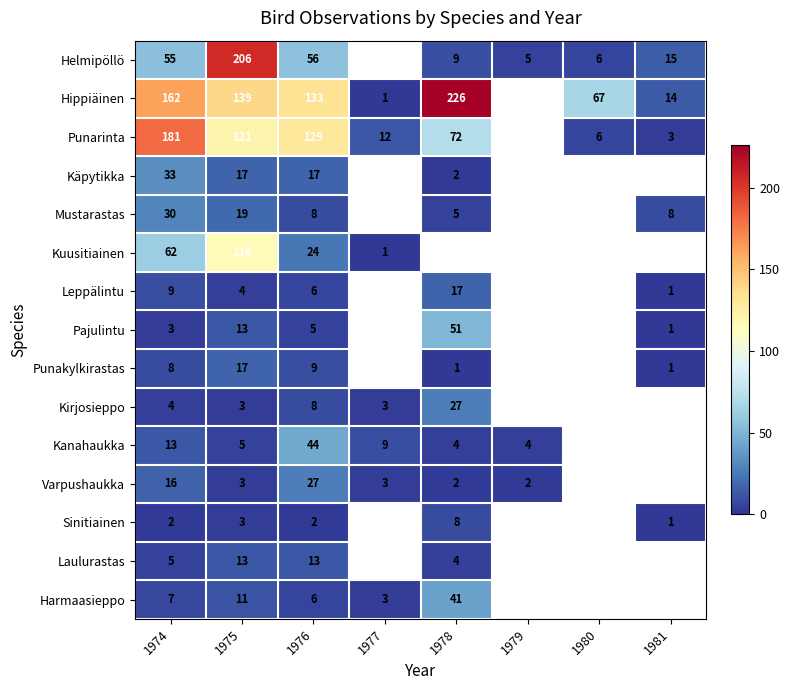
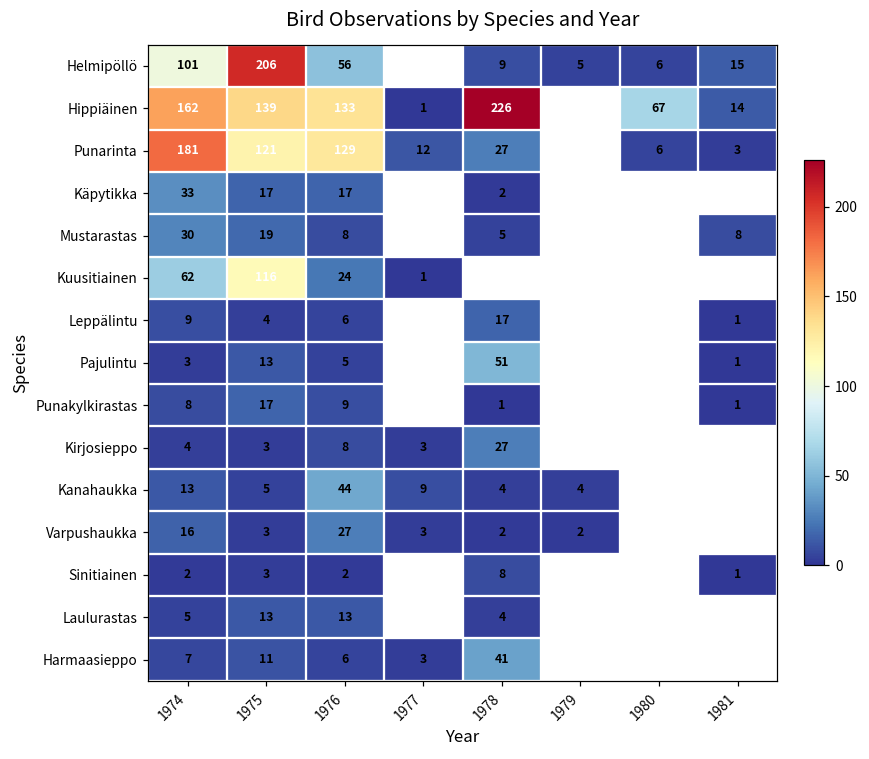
Helmipöllö, 1974: 55 -> 101
Punarinta, 1978: 72 -> 27
